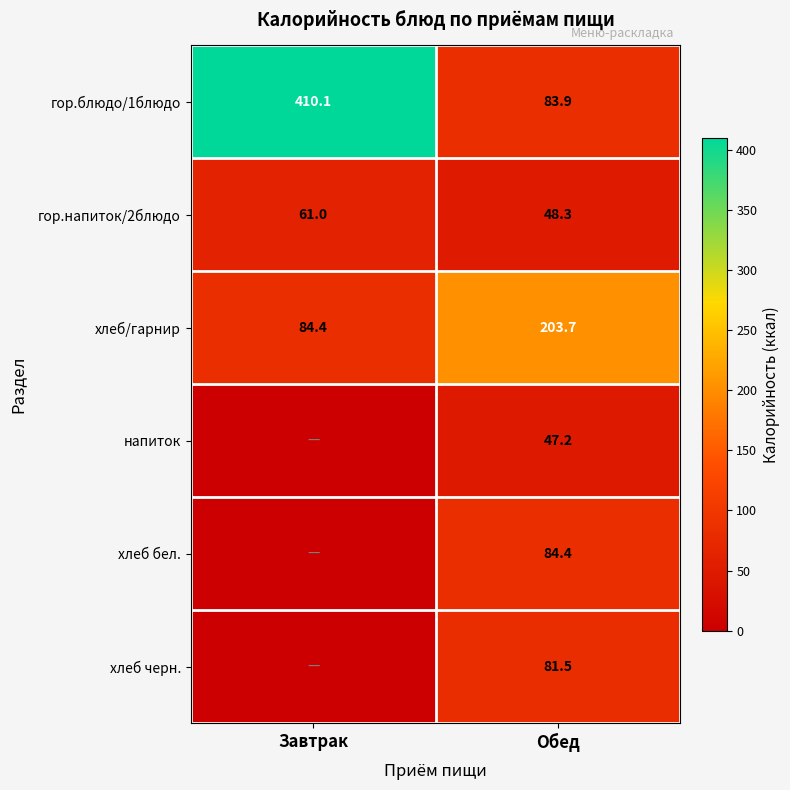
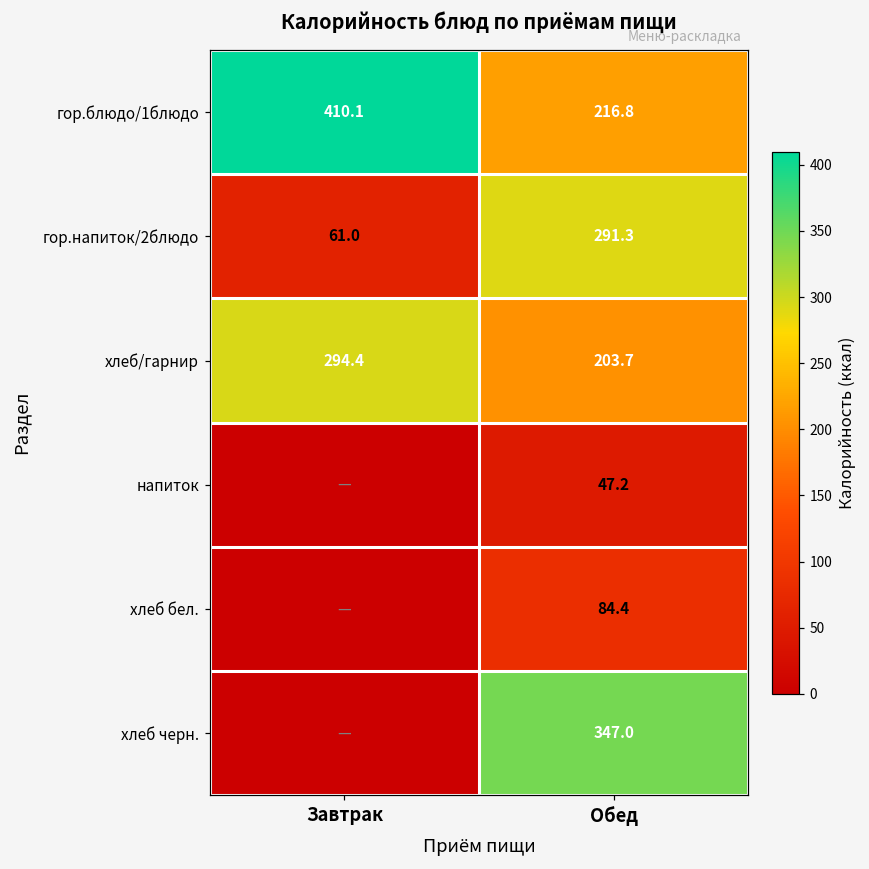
гор.блюдо/1блюдо, Обед: 83.9 -> 216.8
гор.напиток/2блюдо, Обед: 48.3 -> 291.3
хлеб/гарнир, Завтрак: 84.4 -> 294.4
хлеб черн., Обед: 81.5 -> 347.0
